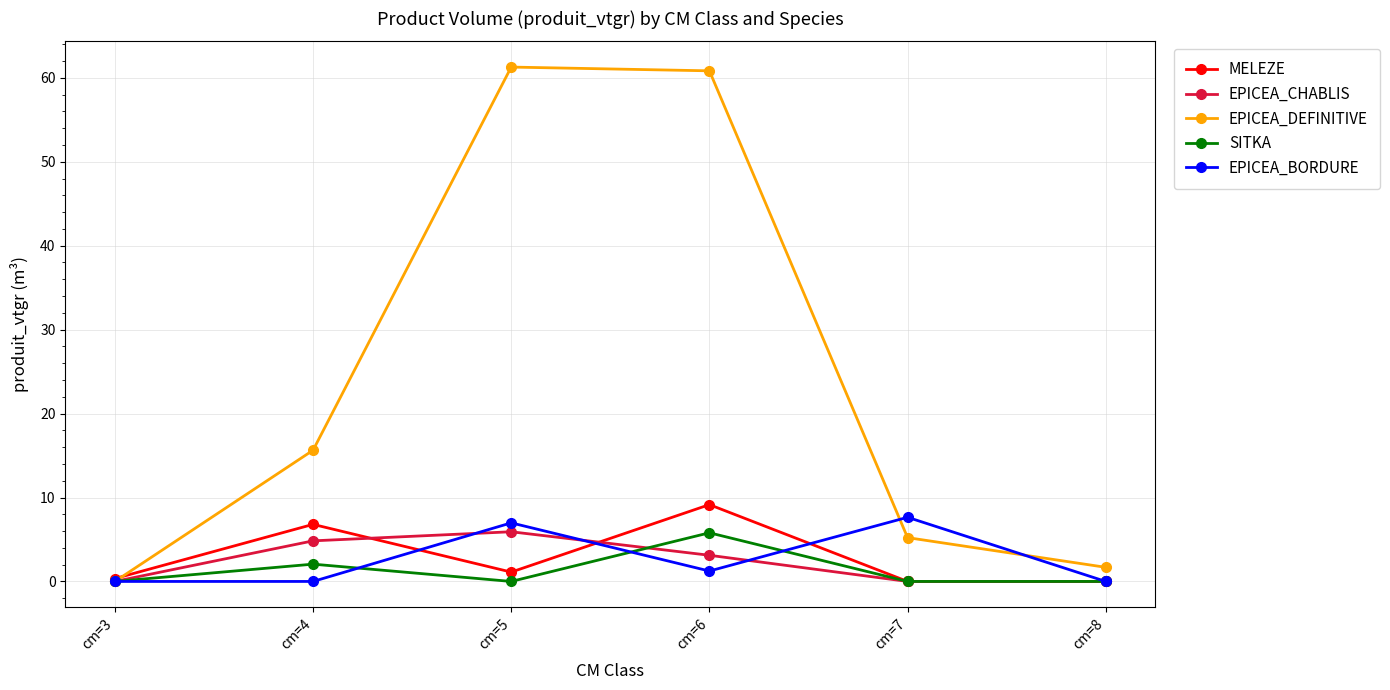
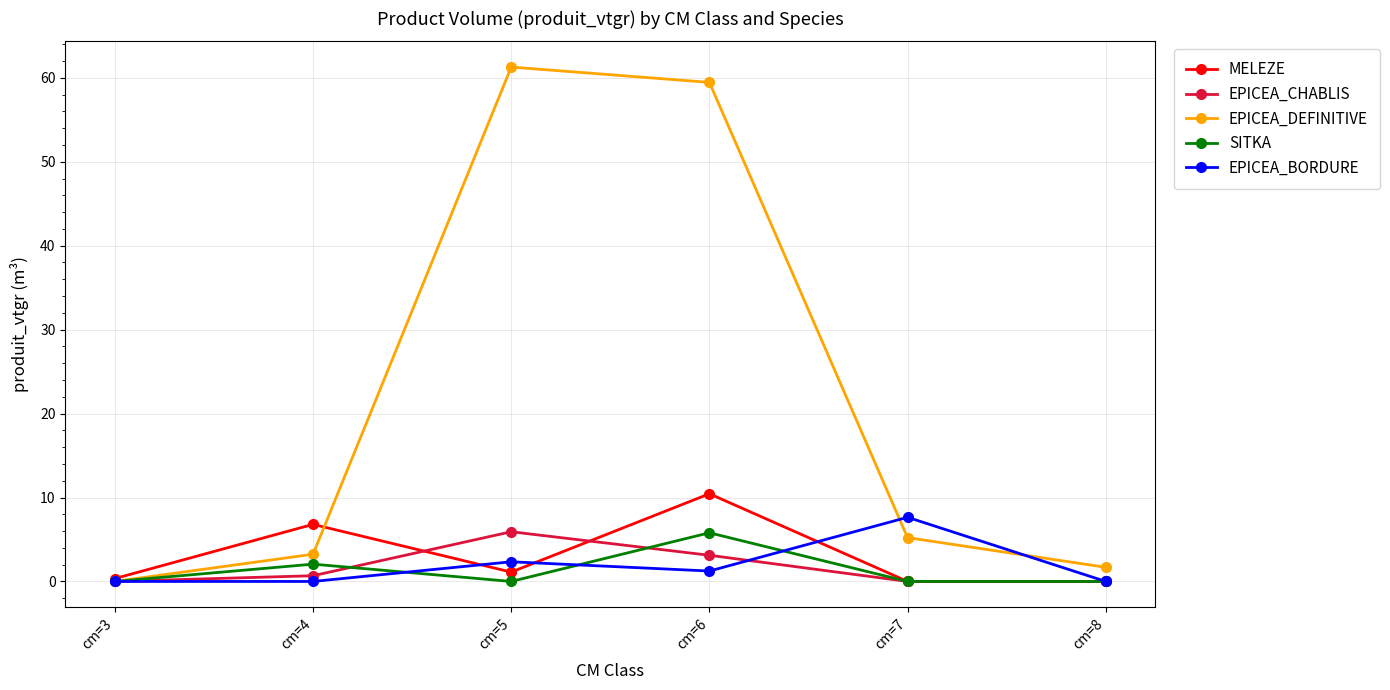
EPICEA_CHABLIS, cm=4: 5 -> 1
EPICEA_DEFINITIVE, cm=4: 16 -> 3
EPICEA_BORDURE, cm=5: 7 -> 2
MELEZE, cm=6: 9 -> 10
EPICEA_DEFINITIVE, cm=6: 61 -> 59
